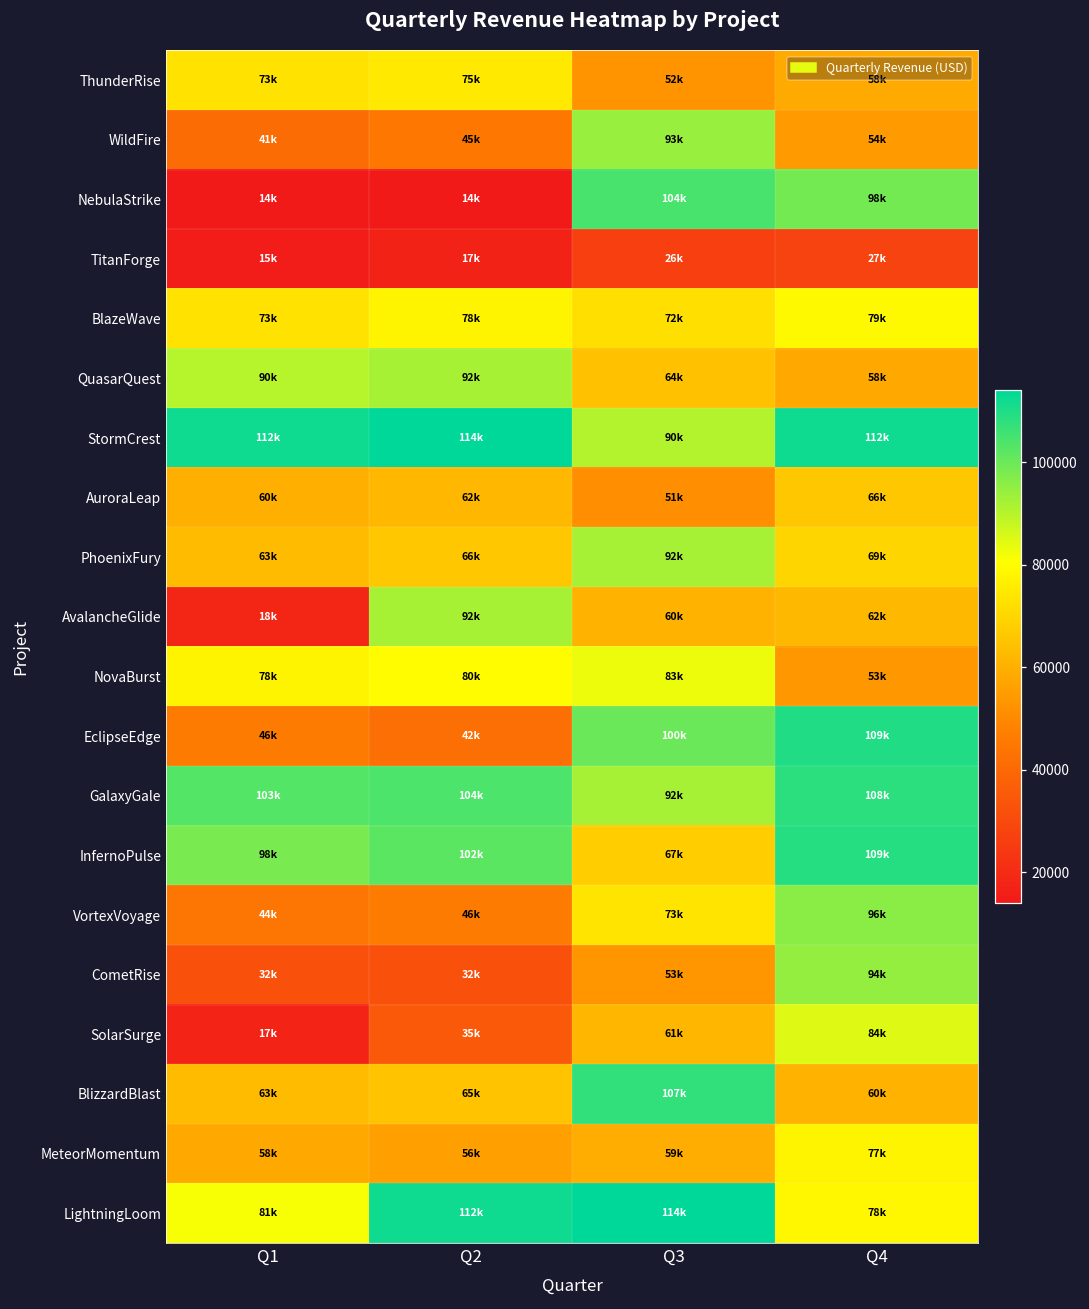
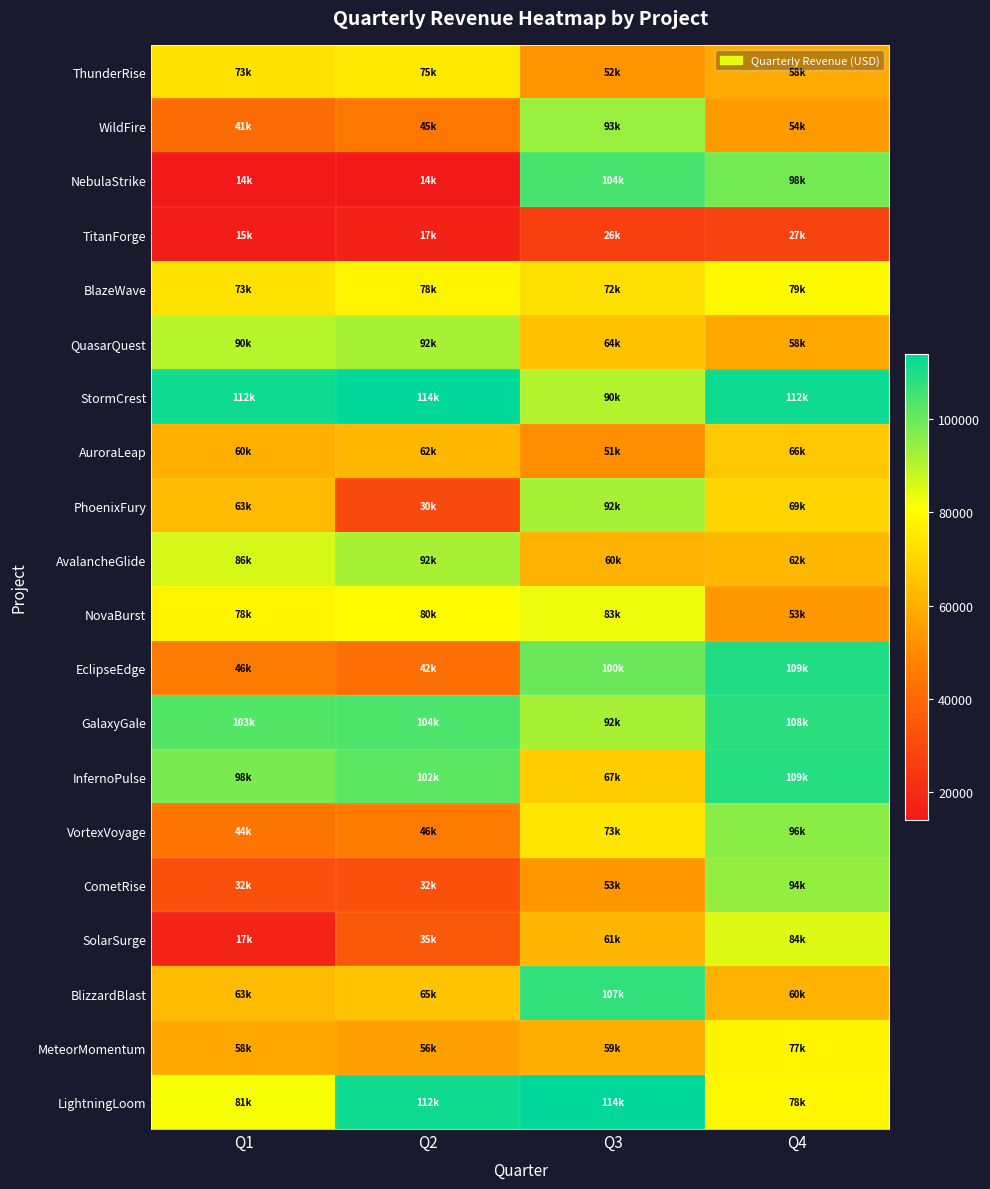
PhoenixFury, Q2: 66k -> 30k
AvalancheGlide, Q1: 18k -> 86k
